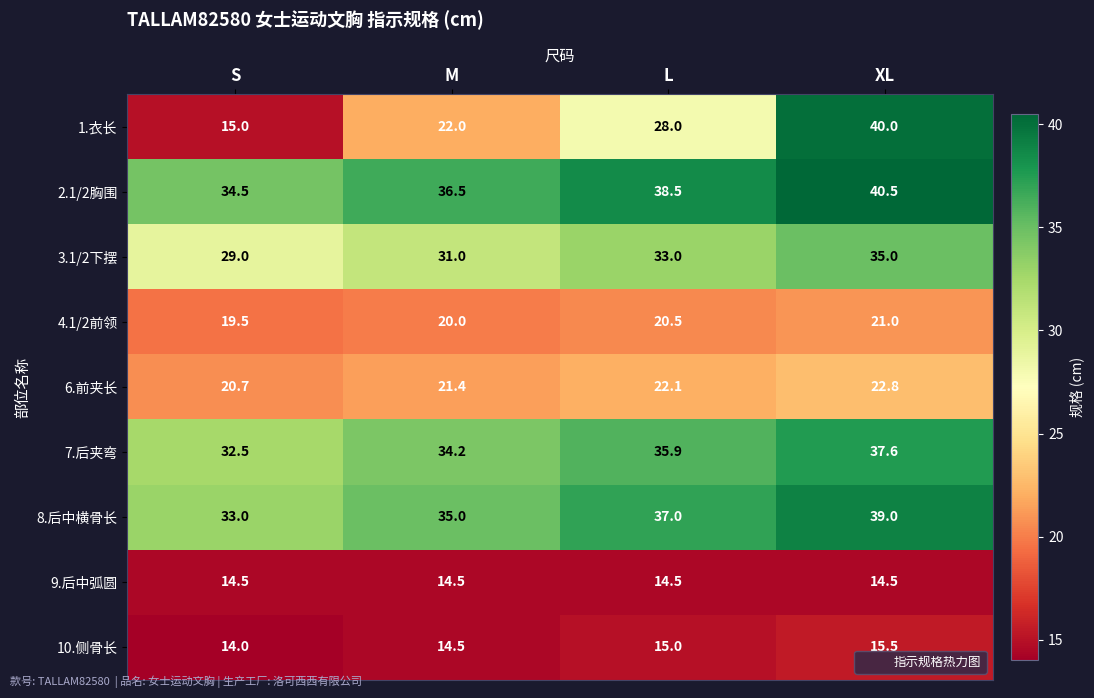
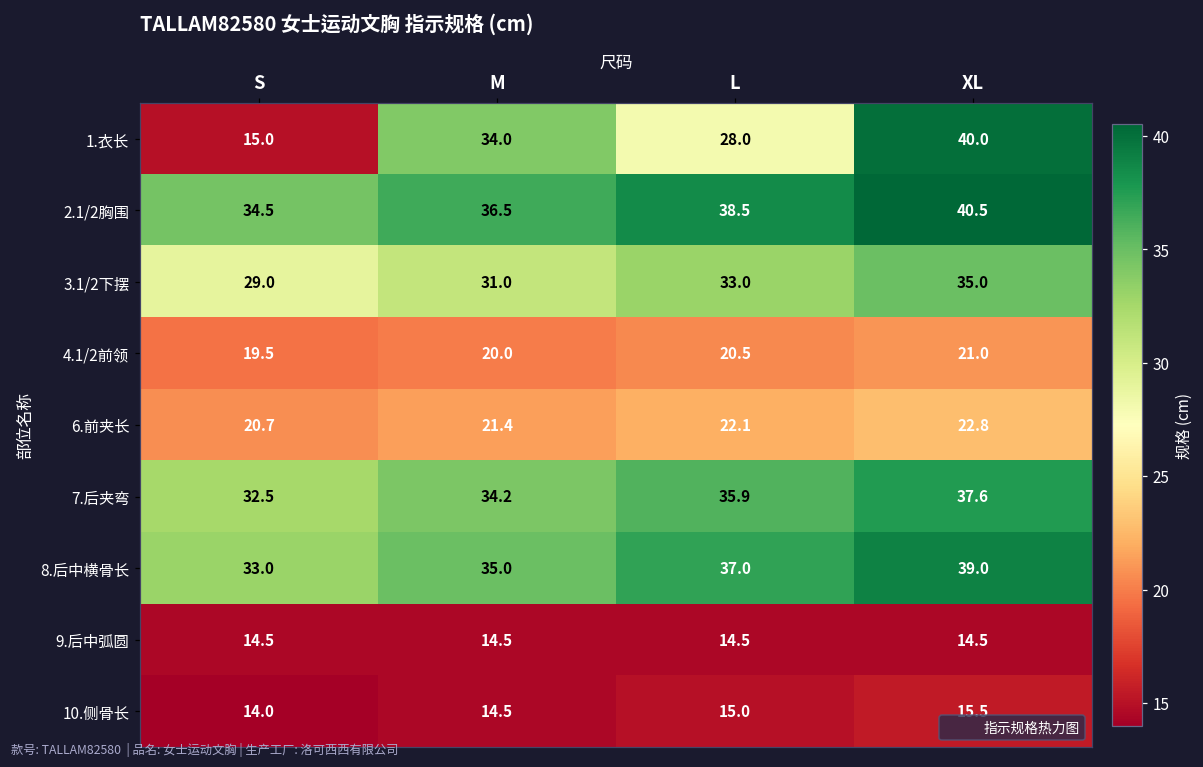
1.衣长, M: 22.0 -> 34.0
